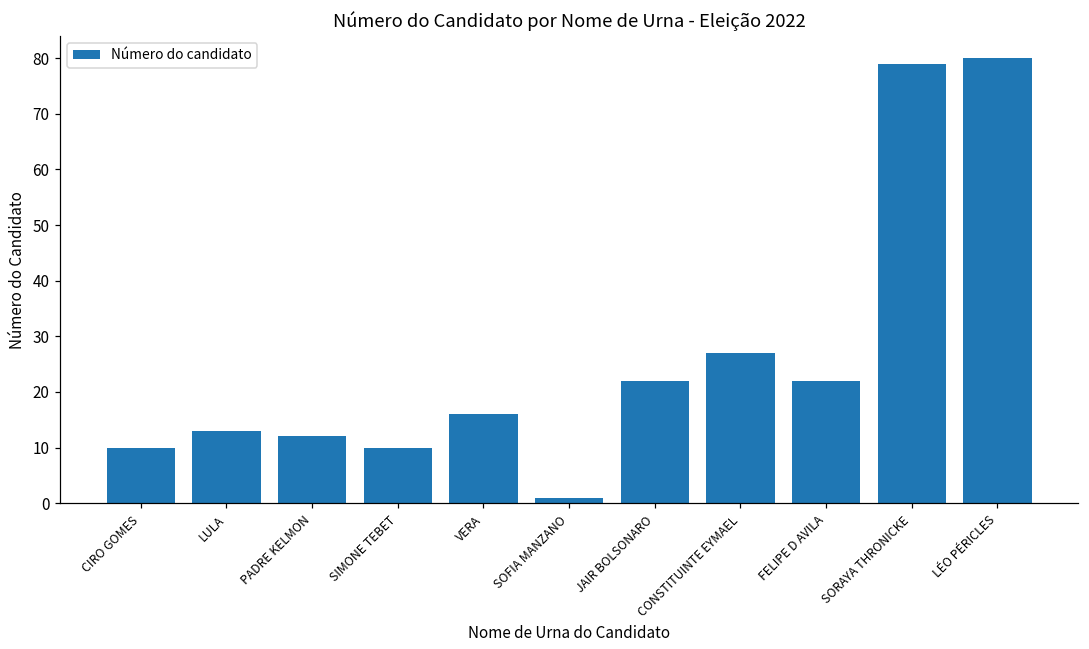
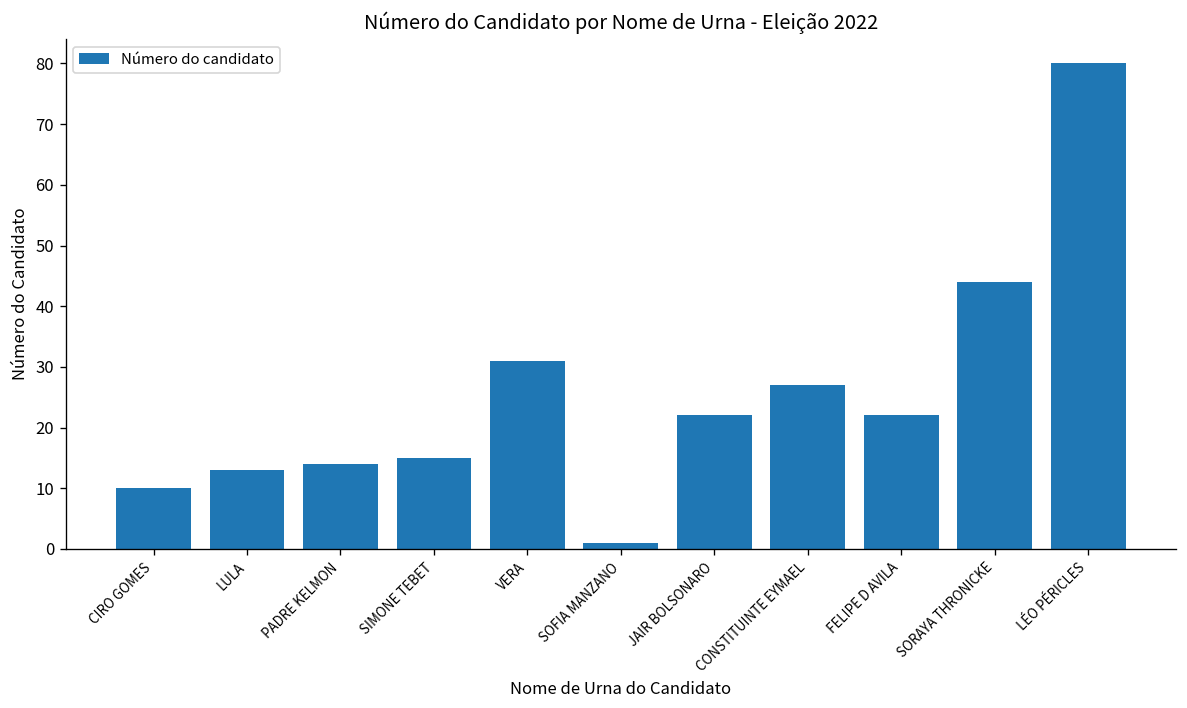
PADRE KELMON: 12 -> 14
SIMONE TEBET: 10 -> 15
VERA: 16 -> 31
SORAYA THRONICKE: 79 -> 44
